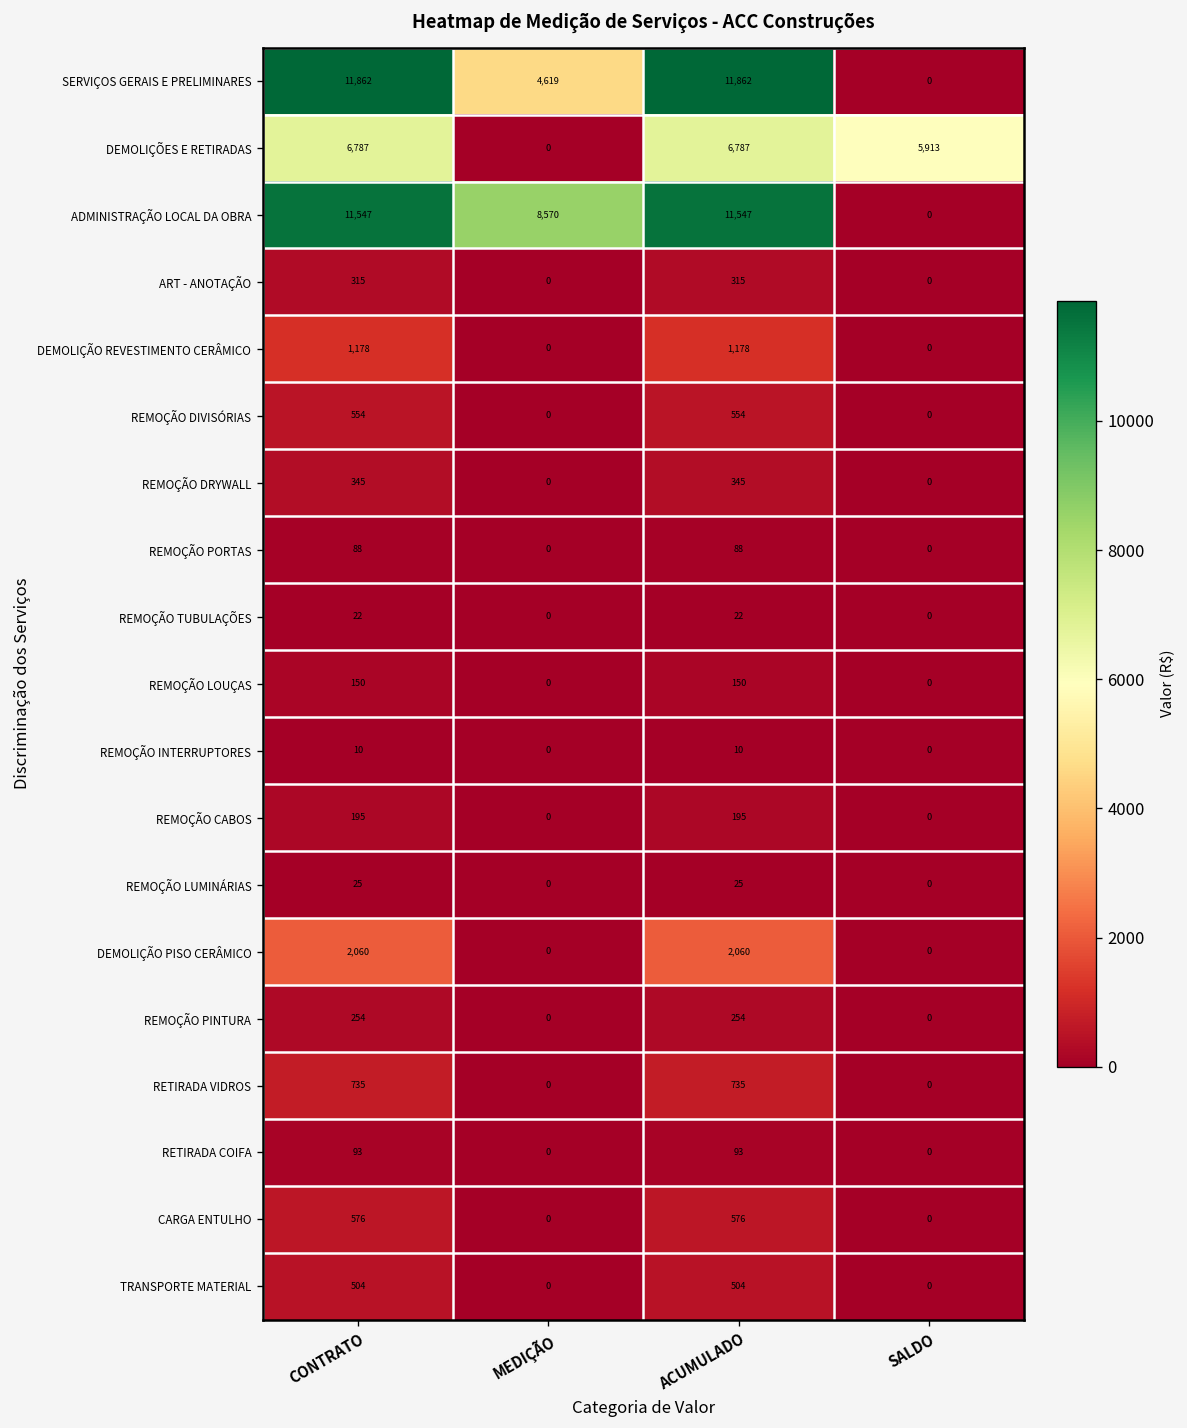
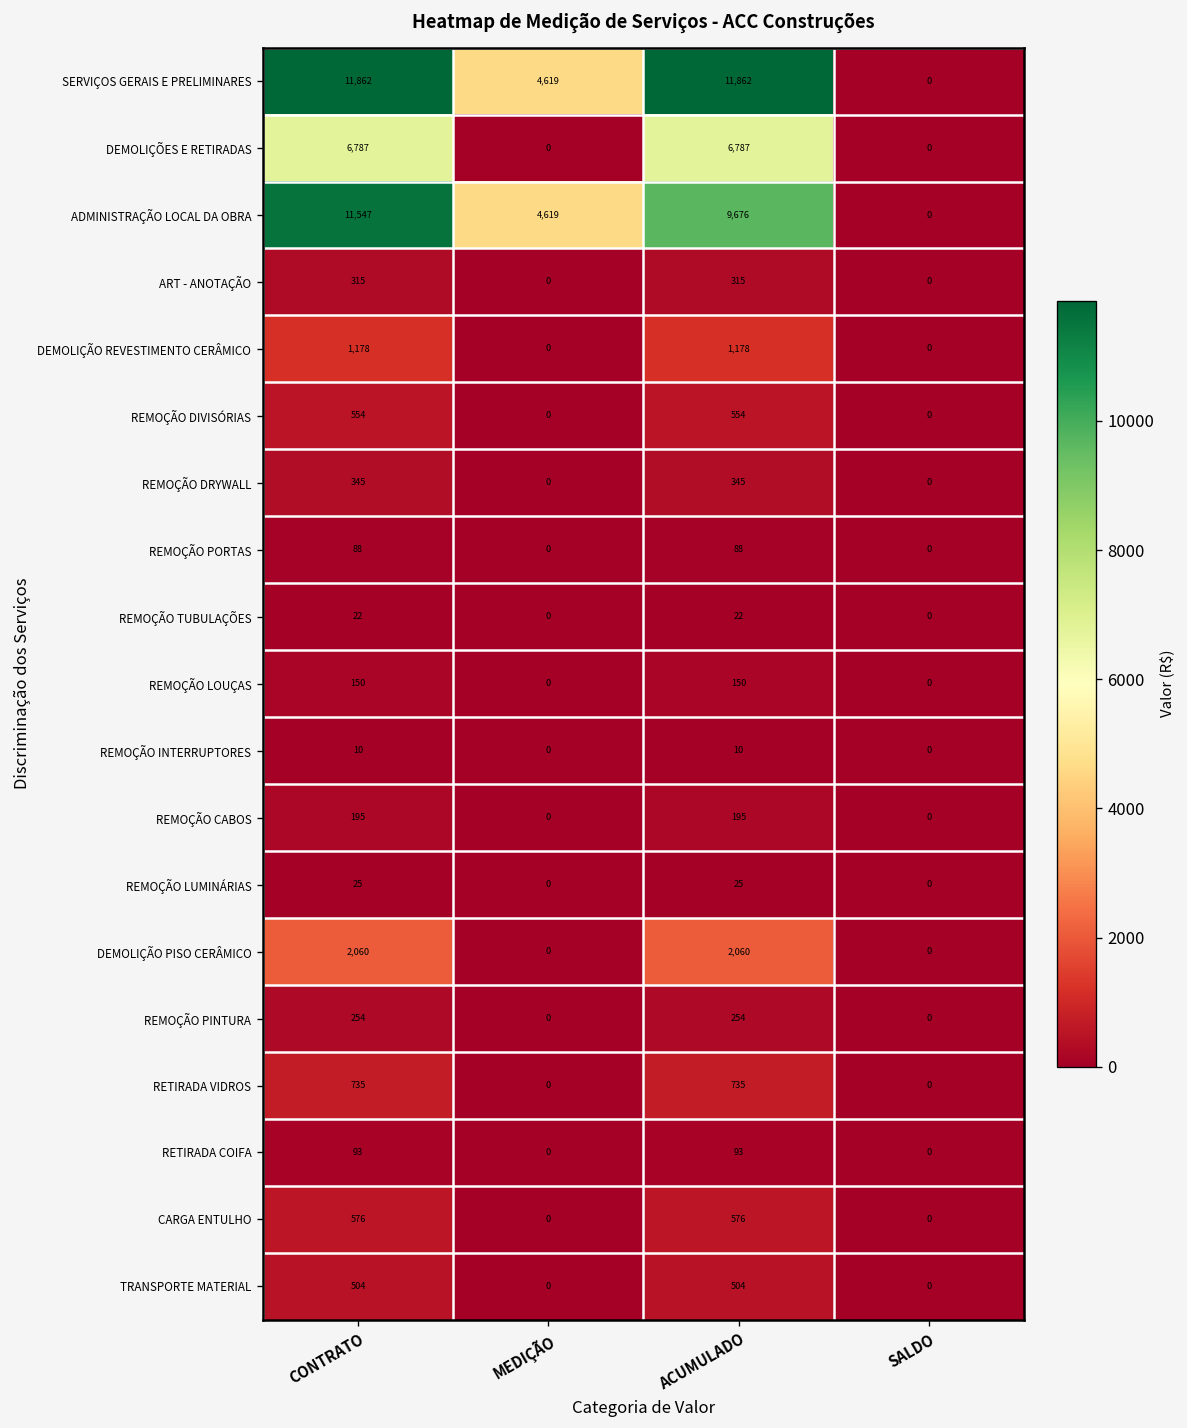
DEMOLIÇÕES E RETIRADAS, SALDO: 5,913 -> 0
ADMINISTRAÇÃO LOCAL DA OBRA, MEDIÇÃO: 8,570 -> 4,619
ADMINISTRAÇÃO LOCAL DA OBRA, ACUMULADO: 11,547 -> 9,676
